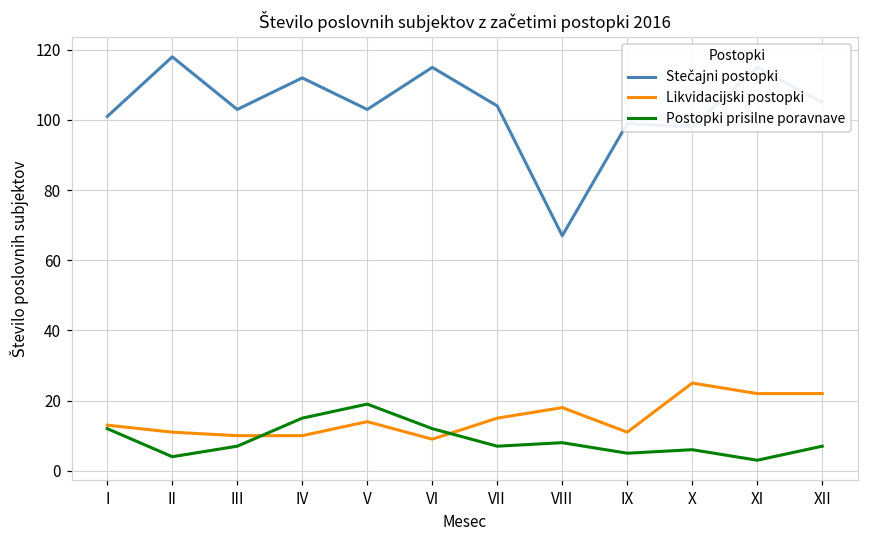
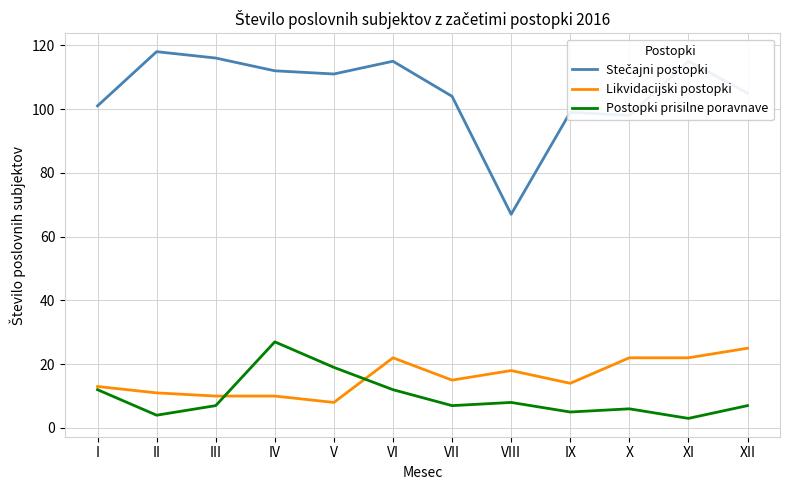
Stečajni postopki, III: 103 -> 116
Postopki prisilne poravnave, IV: 15 -> 27
Stečajni postopki, V: 103 -> 111
Likvidacijski postopki, V: 14 -> 8
Likvidacijski postopki, VI: 9 -> 22
Likvidacijski postopki, IX: 11 -> 14
Likvidacijski postopki, X: 25 -> 22
Likvidacijski postopki, XII: 22 -> 25
